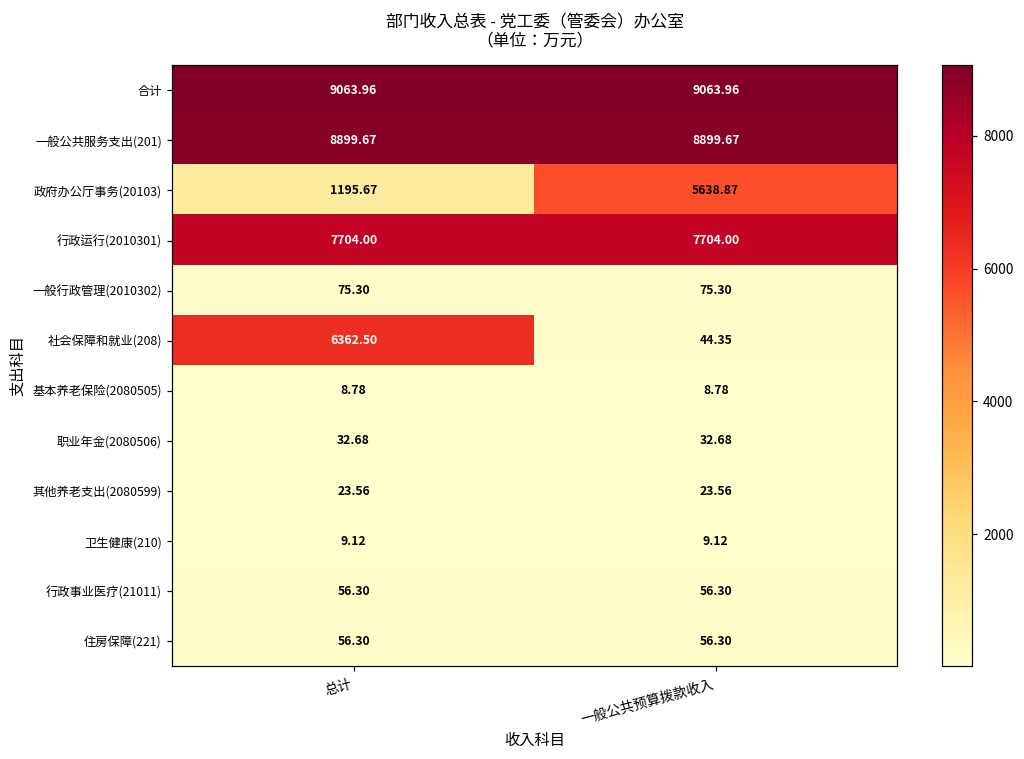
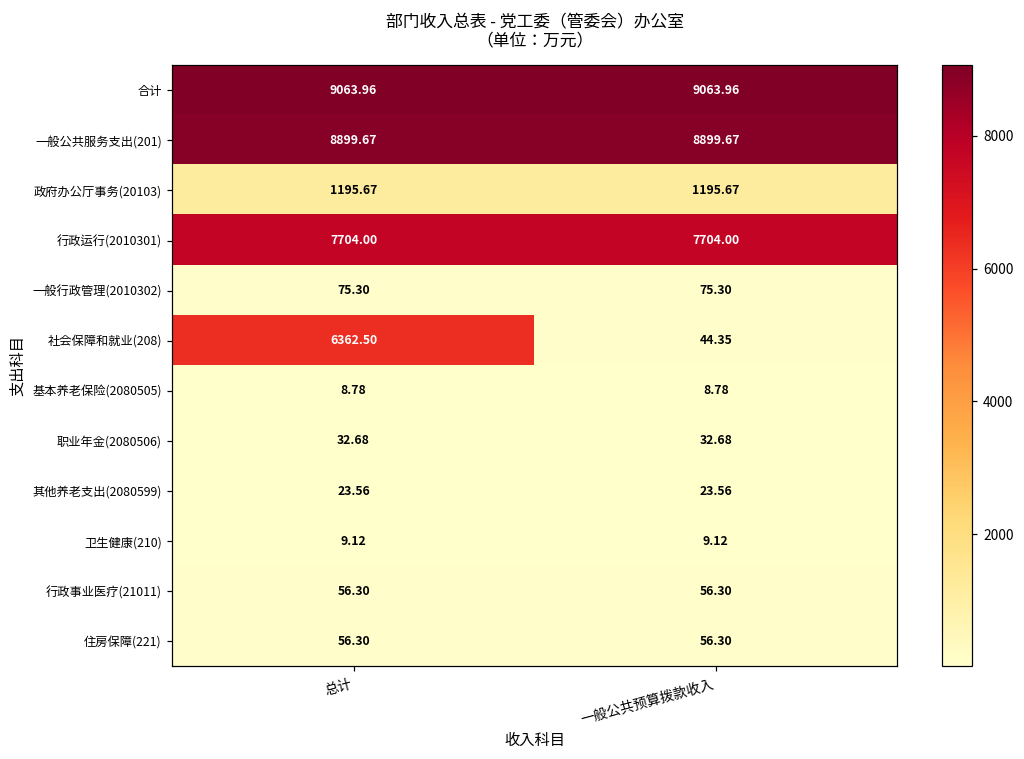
政府办公厅事务(20103), 一般公共预算拨款收入: 5638.87 -> 1195.67
